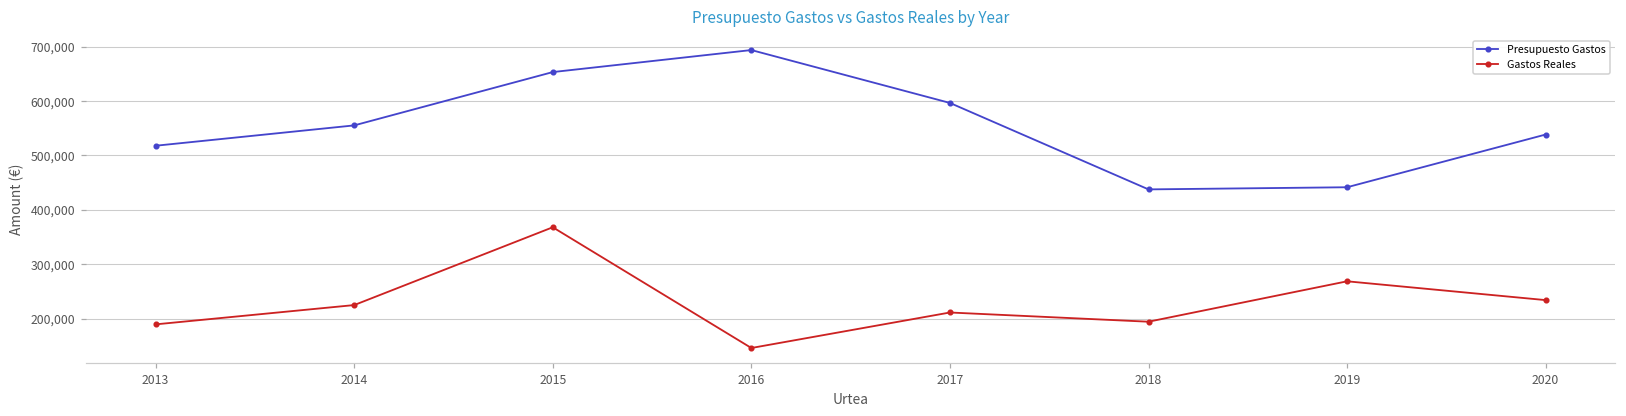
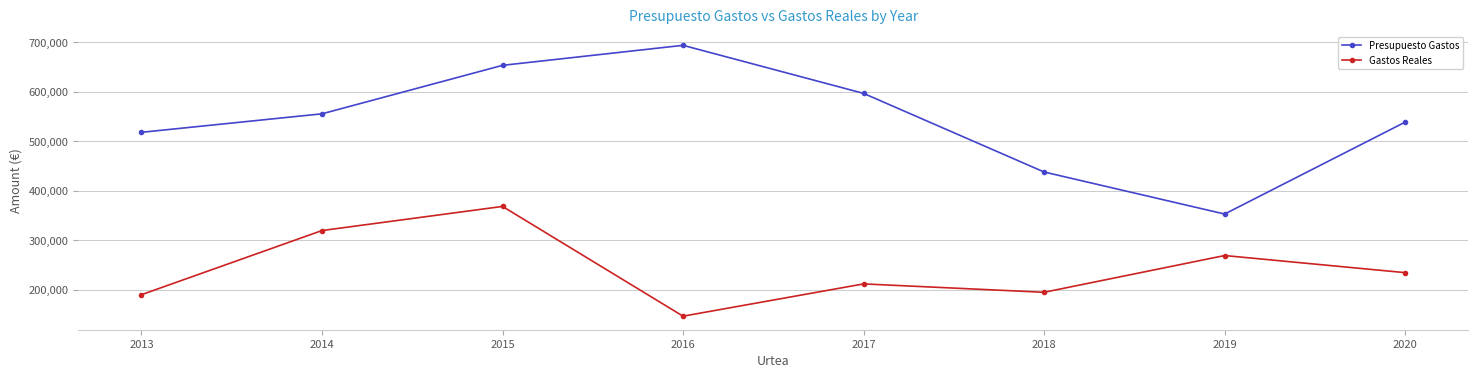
Gastos Reales, 2014: 230,000 -> 320,000
Presupuesto Gastos, 2019: 440,000 -> 350,000
